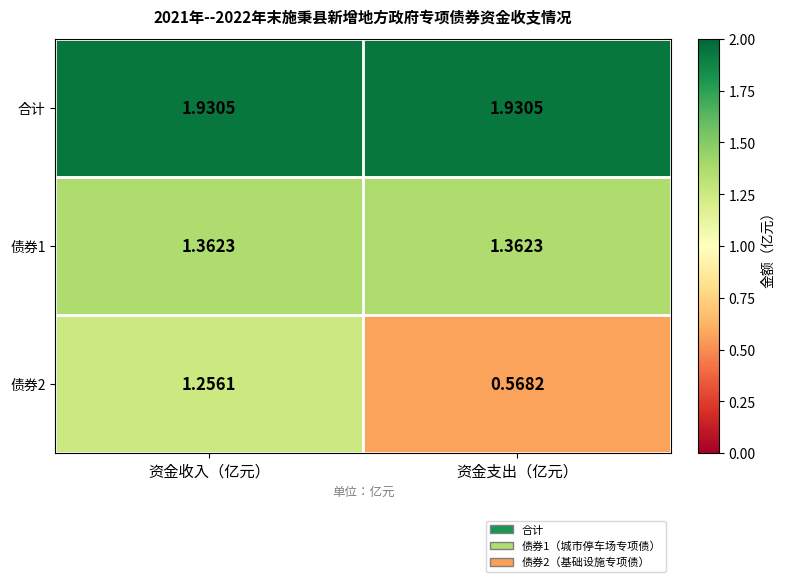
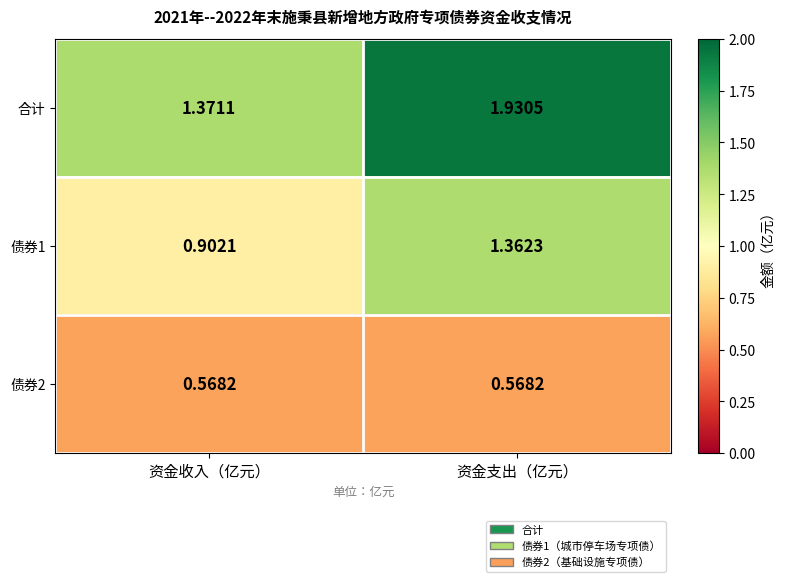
合计, 资金收入（亿元）: 1.9305 -> 1.3711
债券1, 资金收入（亿元）: 1.3623 -> 0.9021
债券2, 资金收入（亿元）: 1.2561 -> 0.5682
